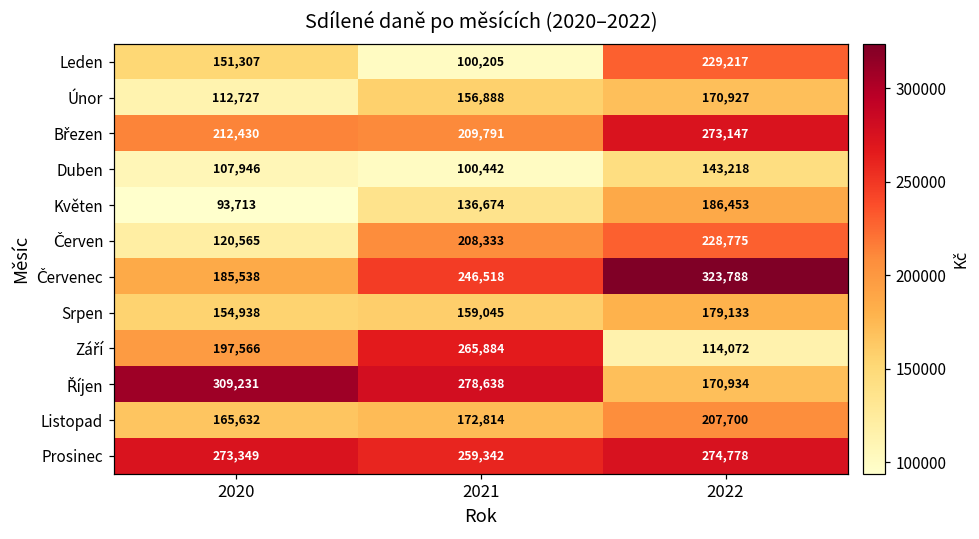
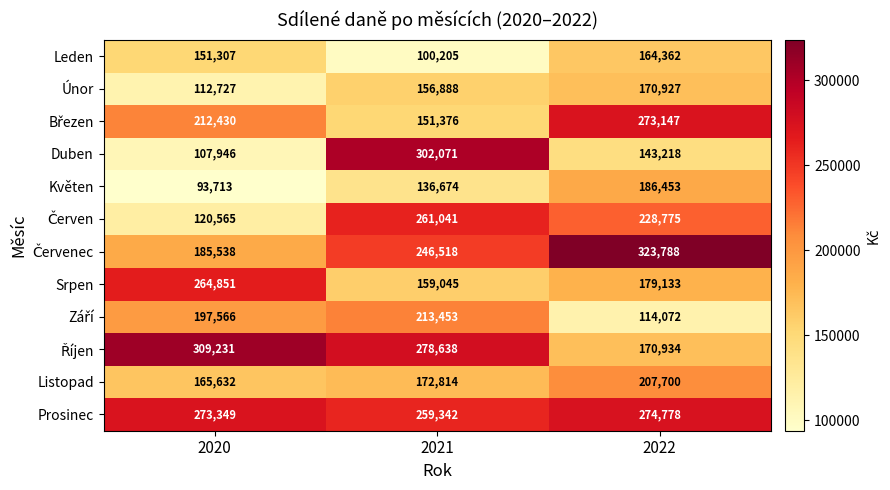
Leden, 2022: 229,217 -> 164,362
Březen, 2021: 209,791 -> 151,376
Duben, 2021: 100,442 -> 302,071
Červen, 2021: 208,333 -> 261,041
Srpen, 2020: 154,938 -> 264,851
Září, 2021: 265,884 -> 213,453
